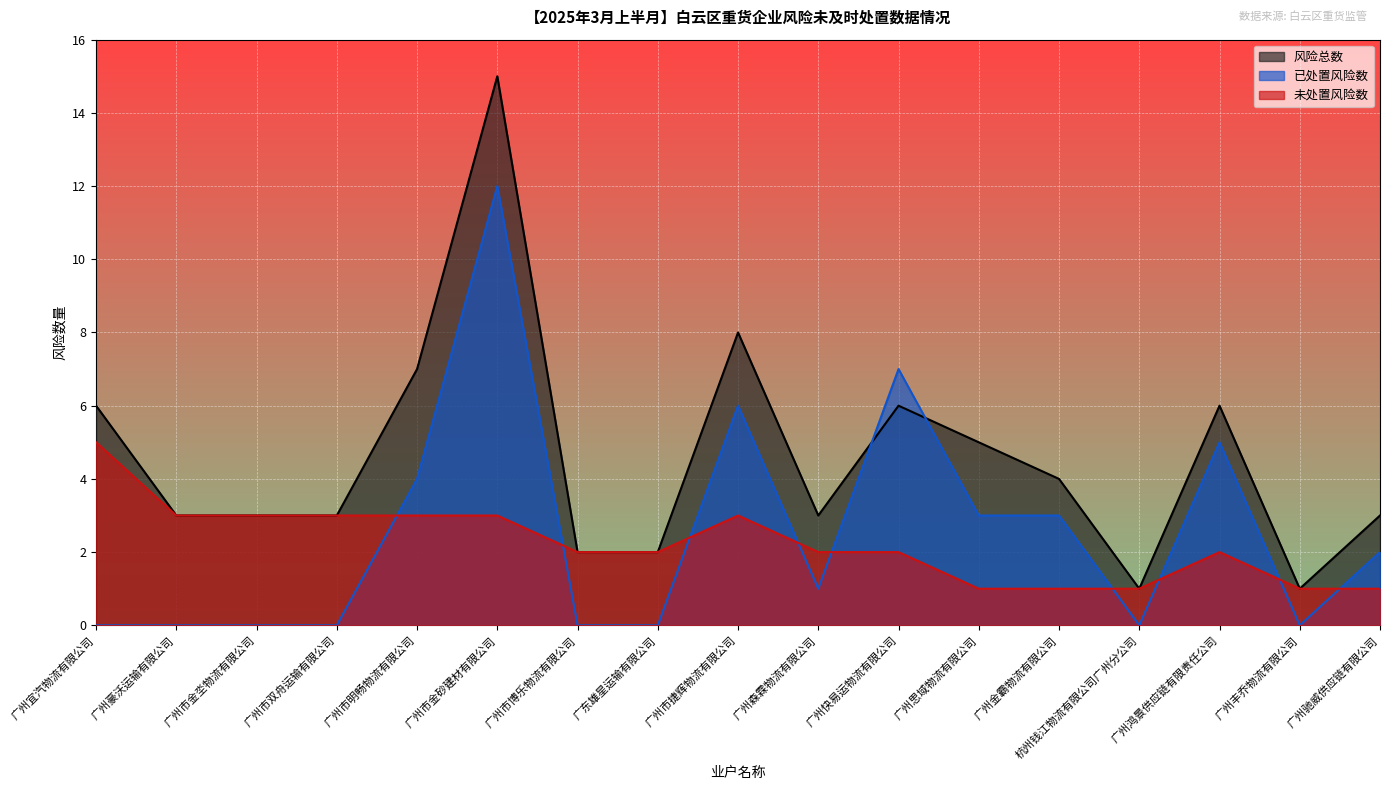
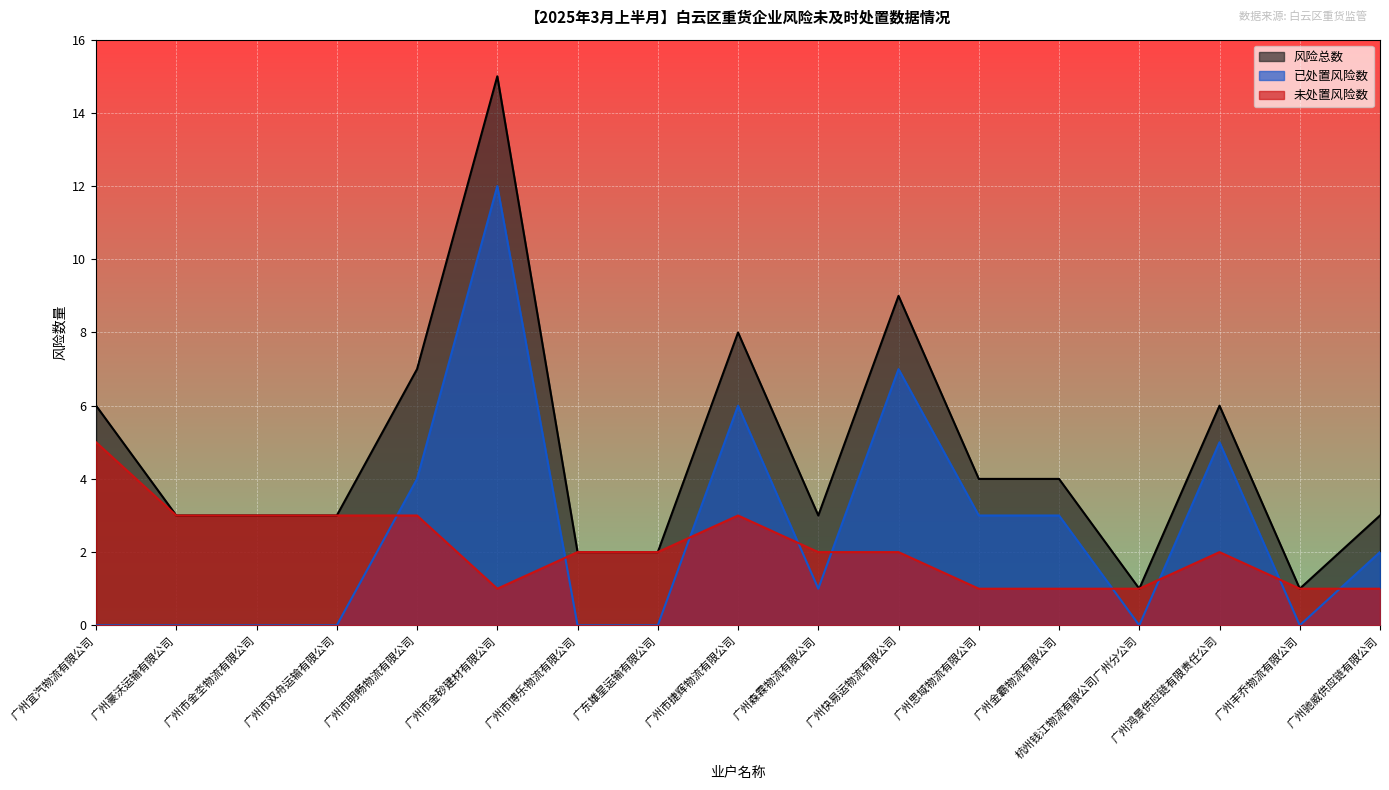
未处置风险数, 广州市金砂建材有限公司: 3 -> 1
风险总数, 广州快易运物流有限公司: 6 -> 9
风险总数, 广州思域物流有限公司: 5 -> 4
